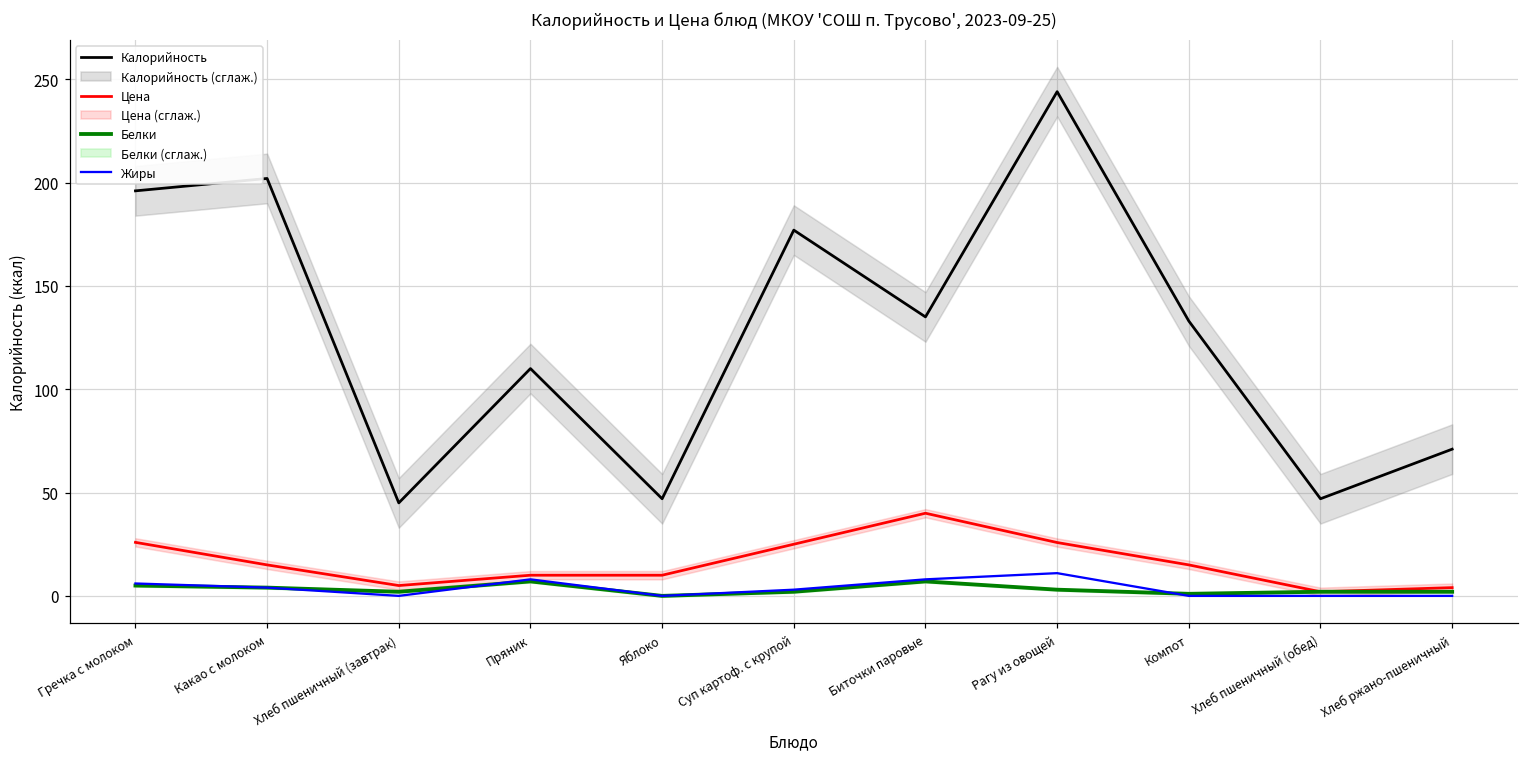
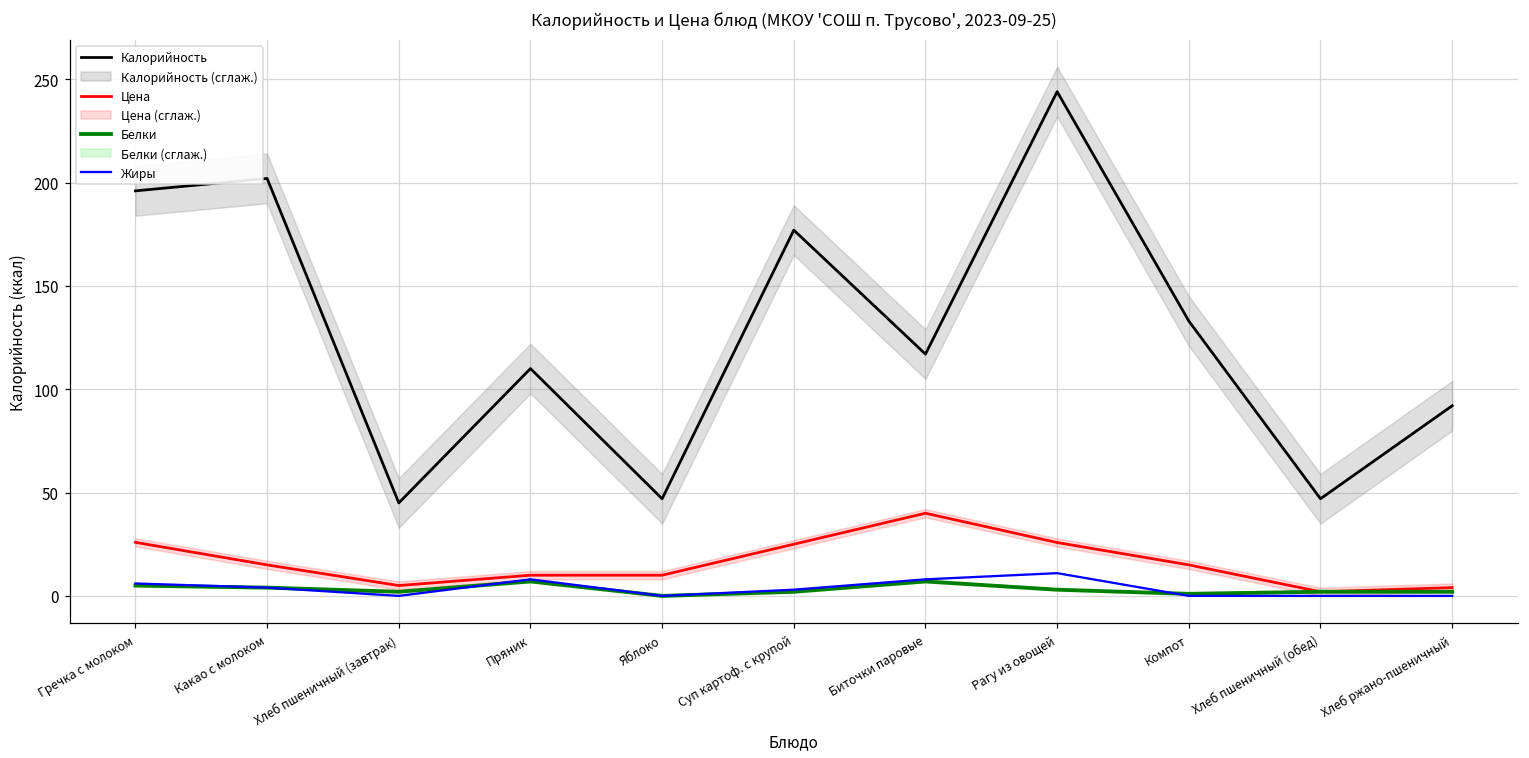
Калорийность, Биточки паровые: 135 -> 117
Калорийность, Хлеб ржано-пшеничный: 71 -> 92
